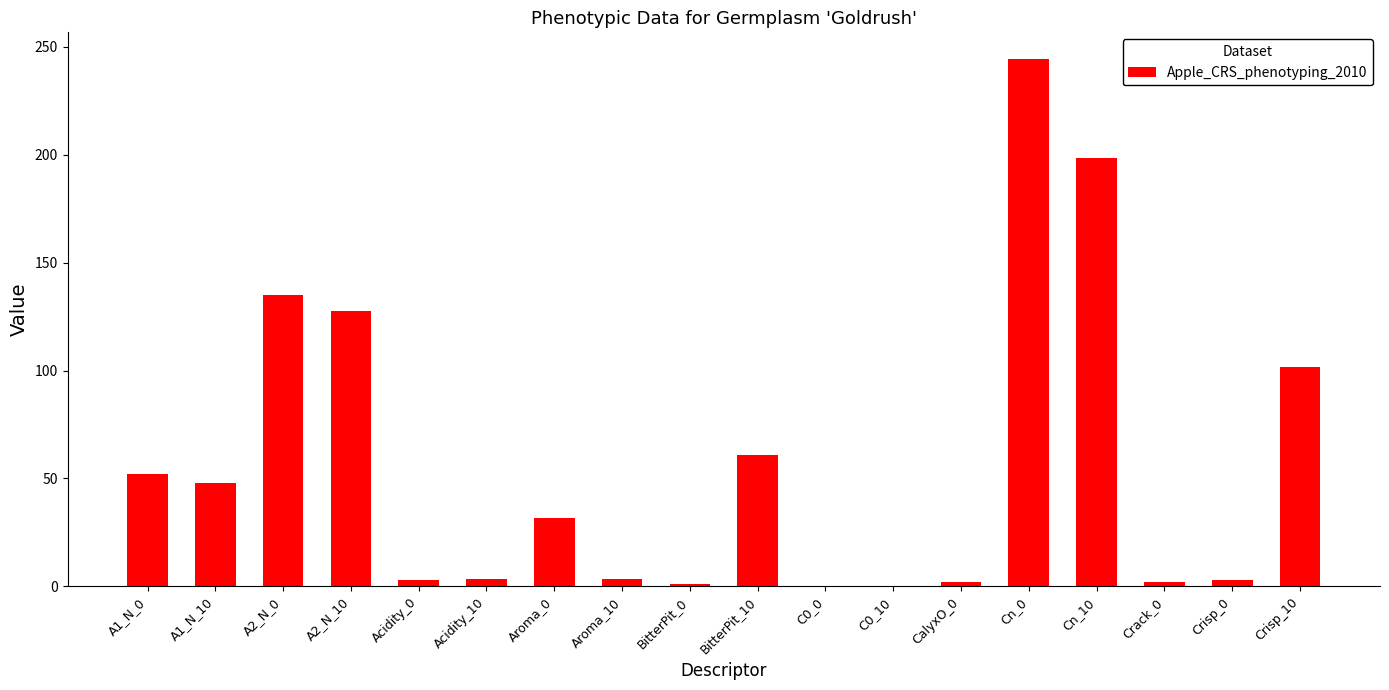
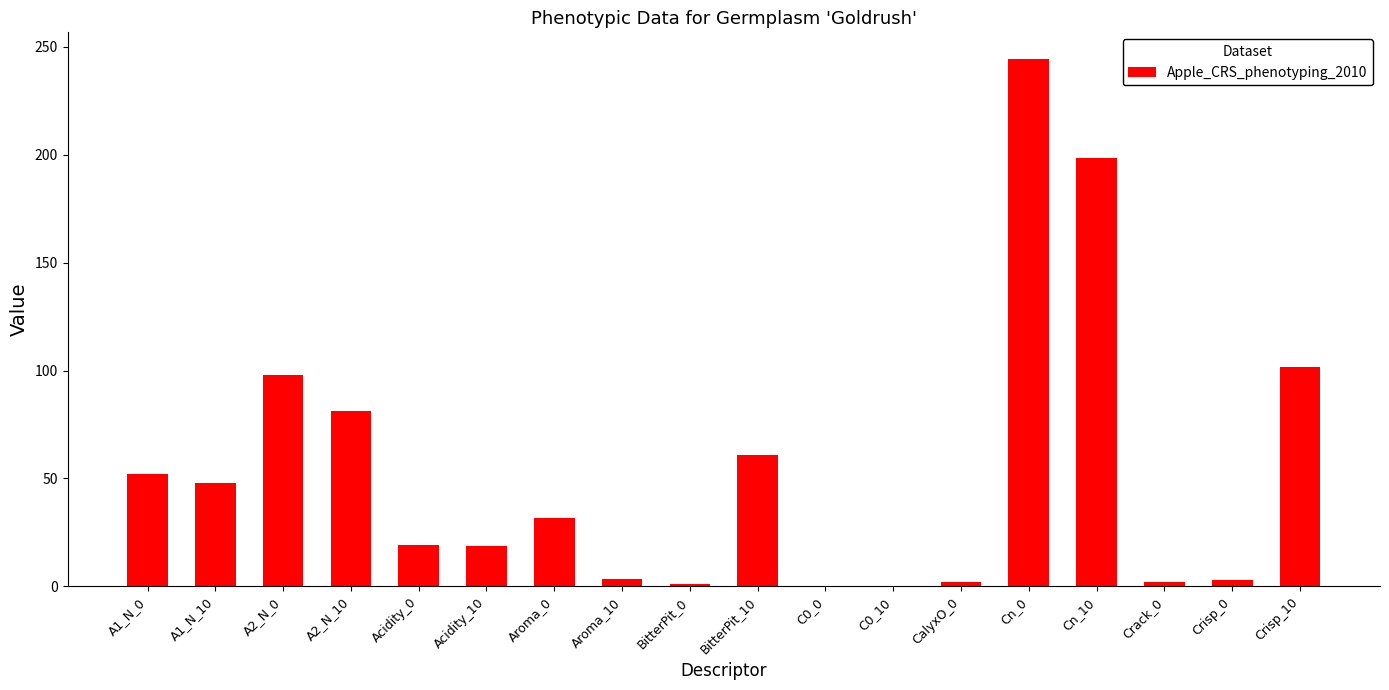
A2_N_0: 135 -> 98
A2_N_10: 128 -> 81
Acidity_0: 3 -> 19
Acidity_10: 4 -> 19
